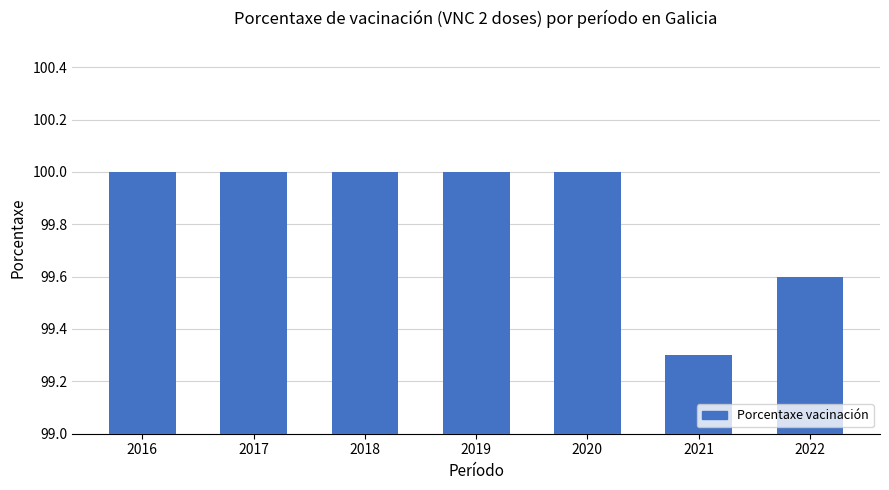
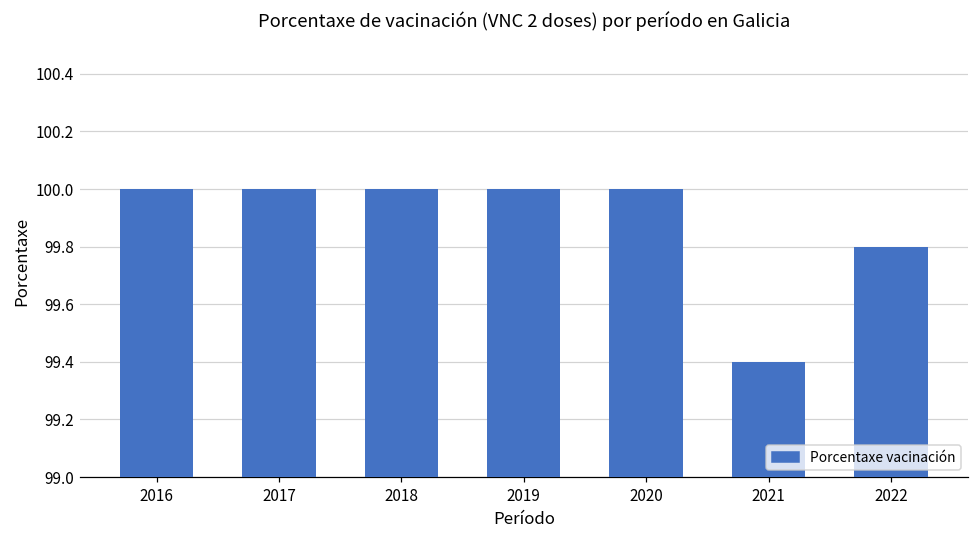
2021: 99.3 -> 99.4
2022: 99.6 -> 99.8
